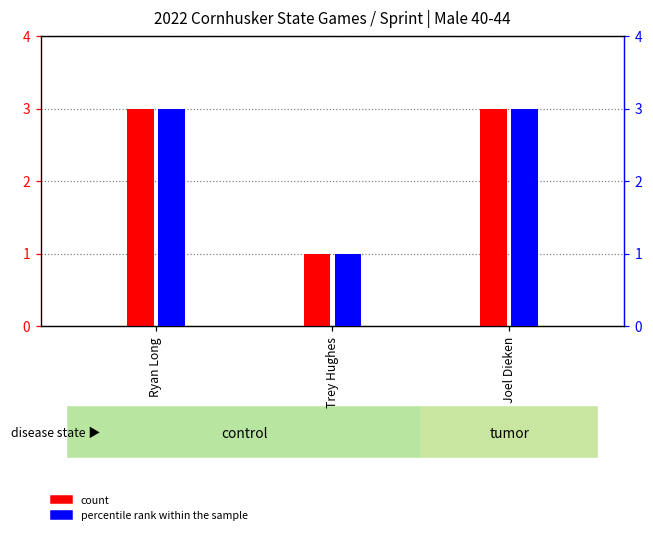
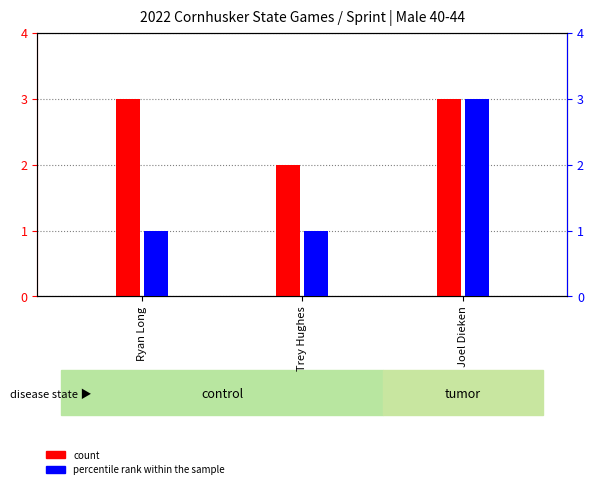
count, Trey Hughes: 1 -> 2
percentile rank within the sample, Ryan Long: 3 -> 1
